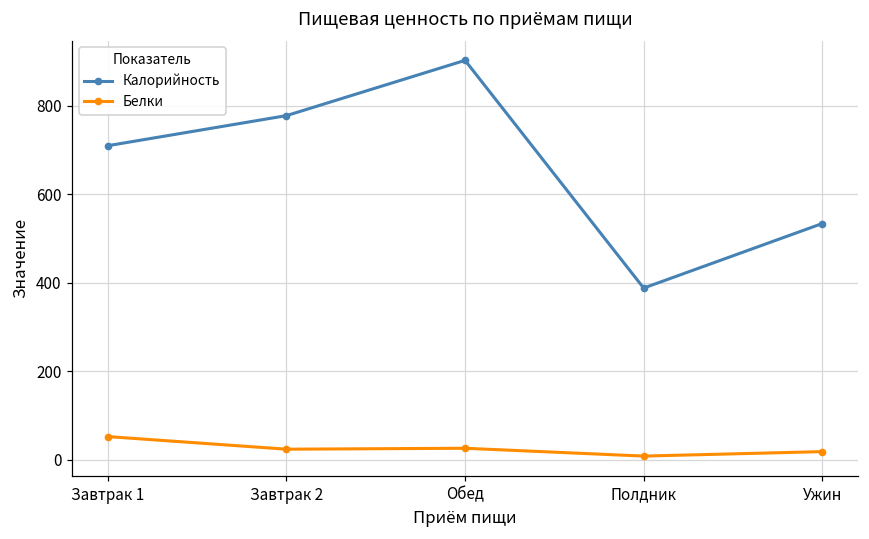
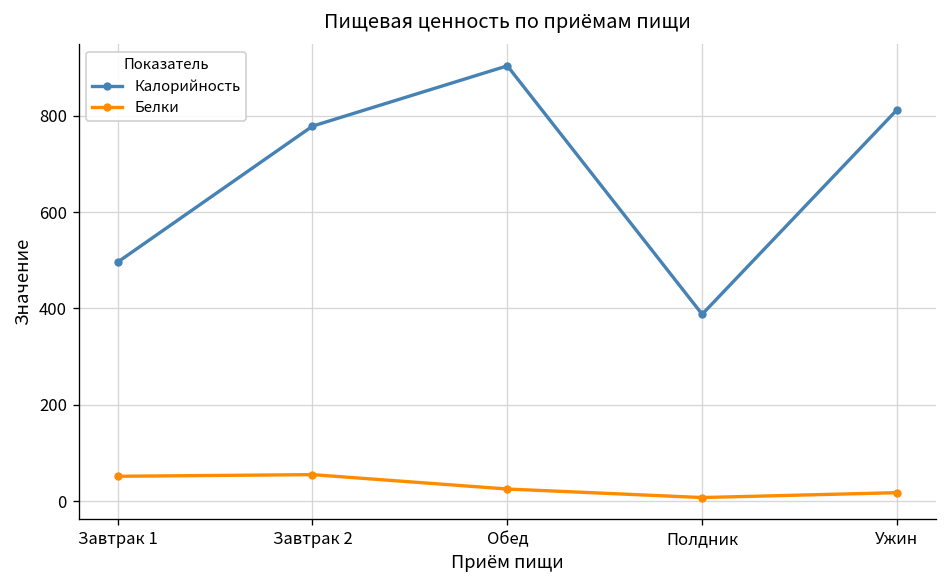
Калорийность, Завтрак 1: 710 -> 500
Белки, Завтрак 2: 20 -> 60
Калорийность, Ужин: 530 -> 810
